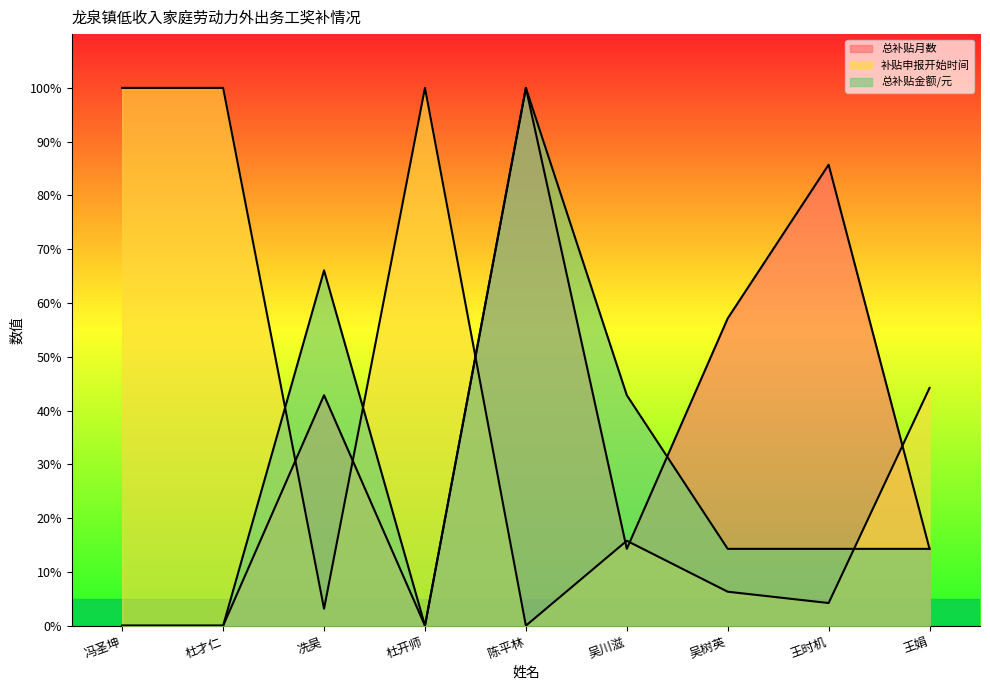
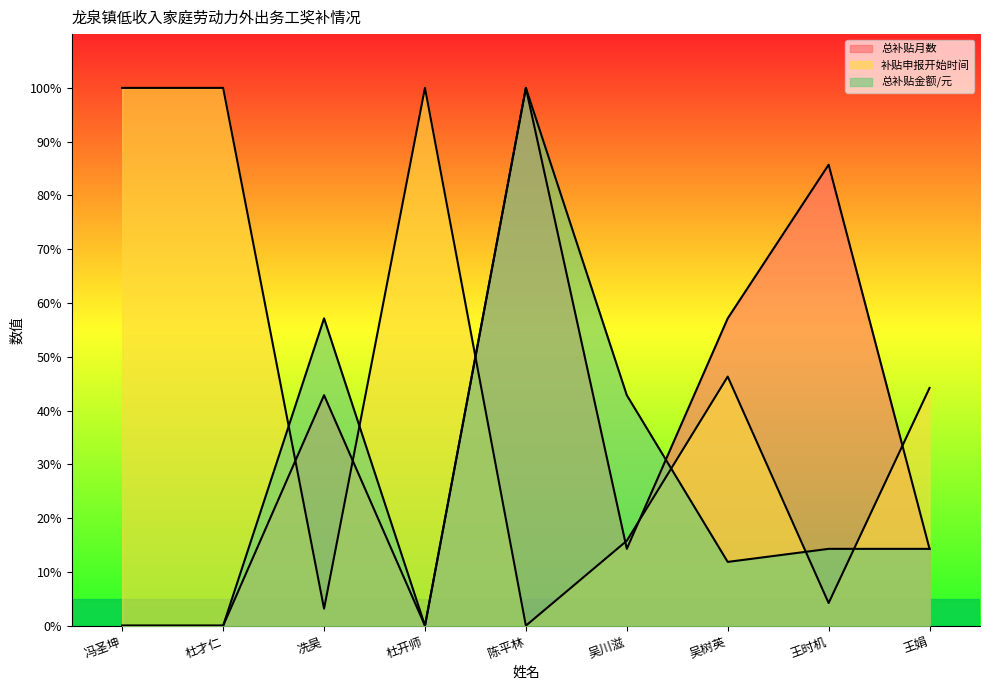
总补贴金额/元, 冼昊: 66% -> 57%
补贴申报开始时间, 吴树英: 6% -> 46%
总补贴金额/元, 吴树英: 14% -> 12%
